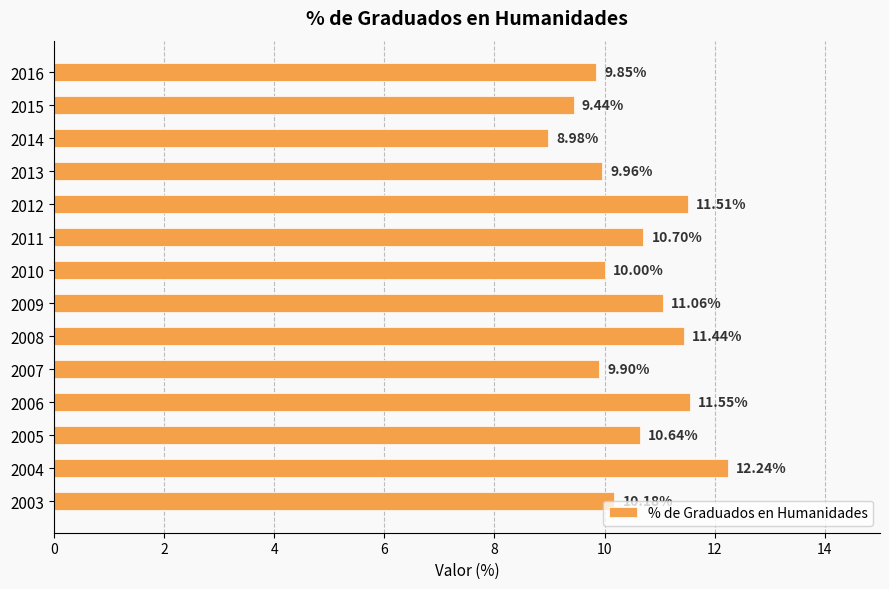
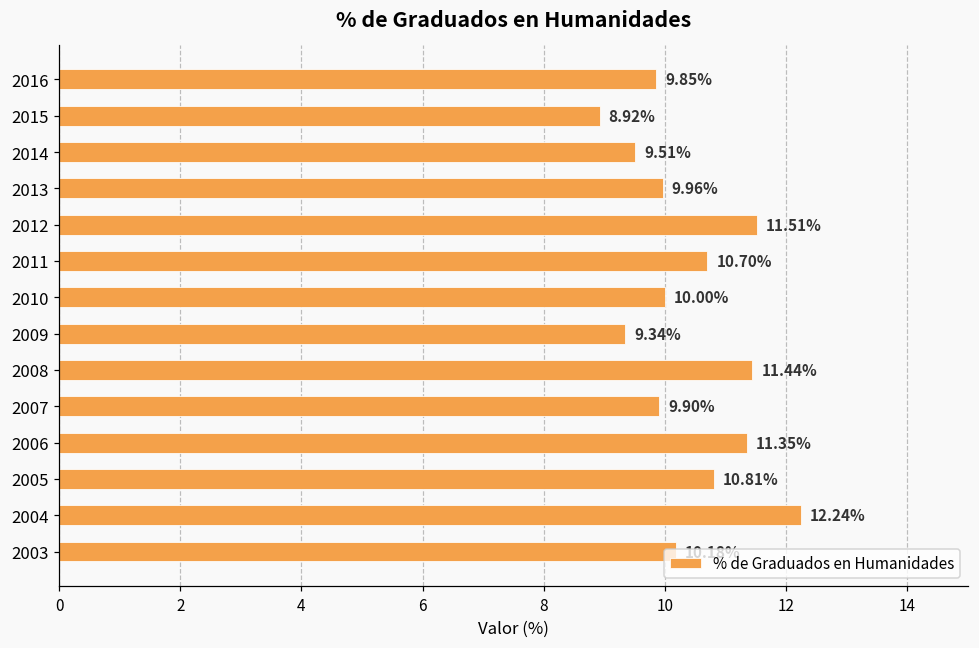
2015: 9.44% -> 8.92%
2014: 8.98% -> 9.51%
2009: 11.06% -> 9.34%
2006: 11.55% -> 11.35%
2005: 10.64% -> 10.81%
